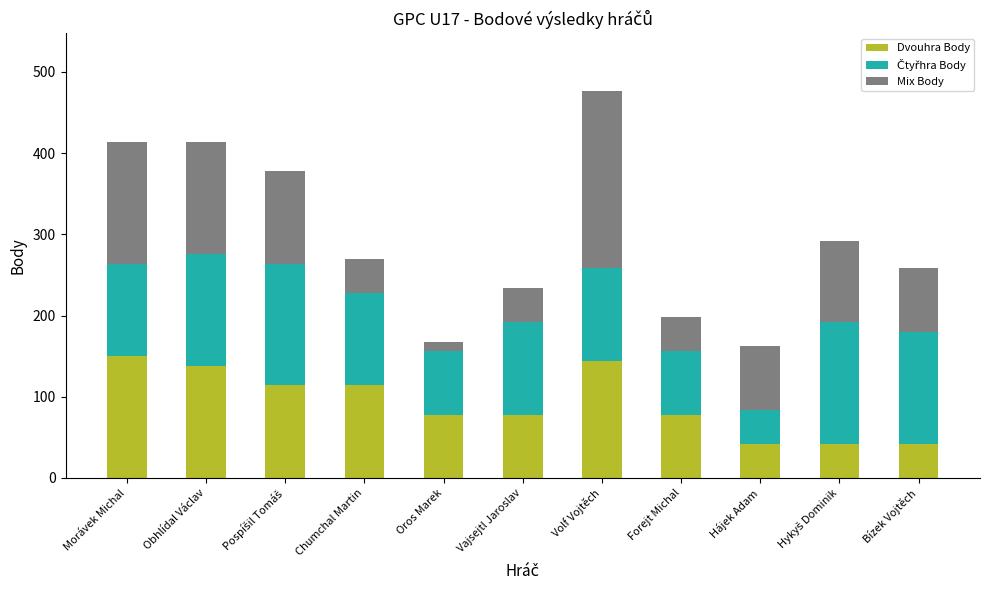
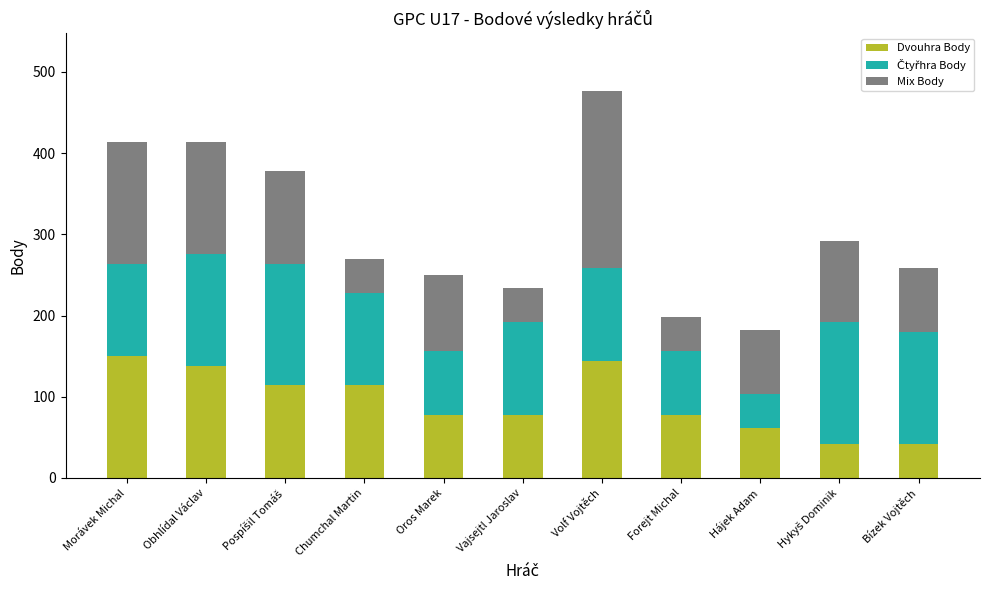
Mix Body, Oros Marek: 10 -> 90
Dvouhra Body, Hájek Adam: 40 -> 60
